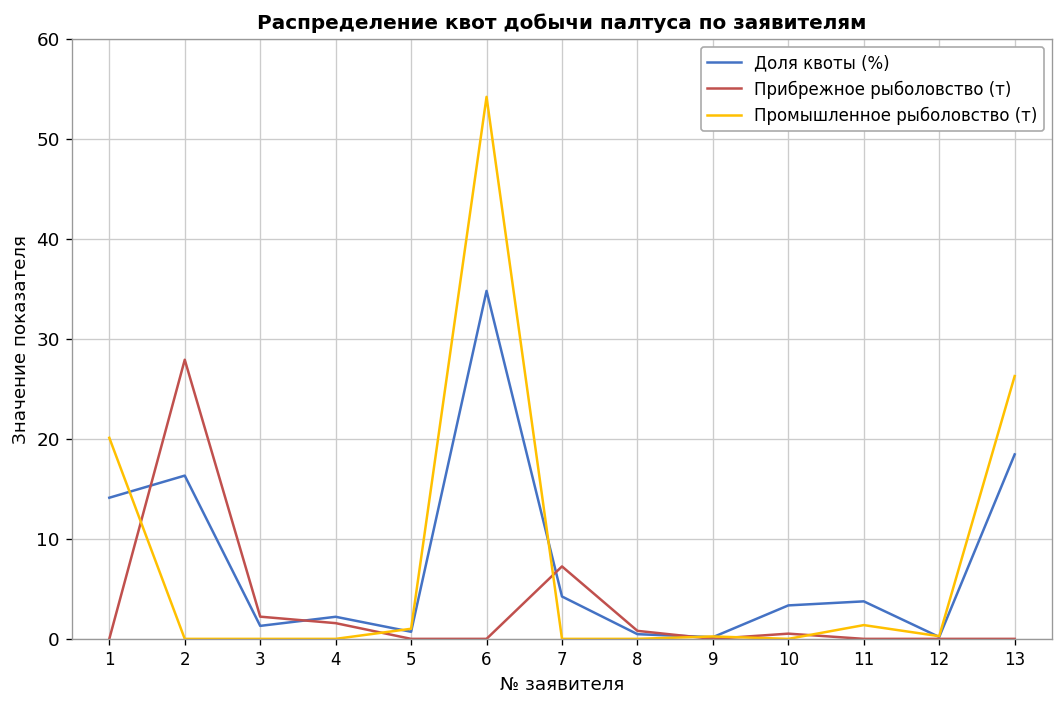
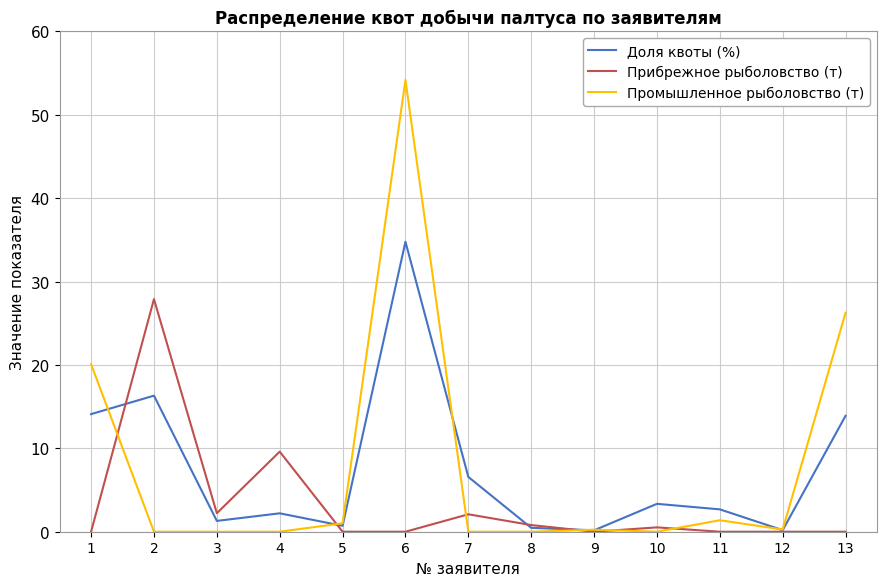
Прибрежное рыболовство (т), 4: 2 -> 10
Доля квоты (%), 7: 4 -> 7
Прибрежное рыболовство (т), 7: 7 -> 2
Доля квоты (%), 11: 4 -> 3
Доля квоты (%), 13: 18 -> 14
